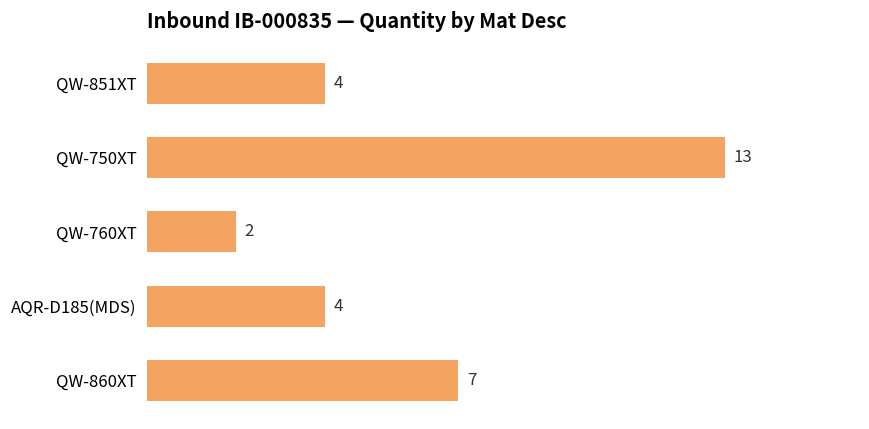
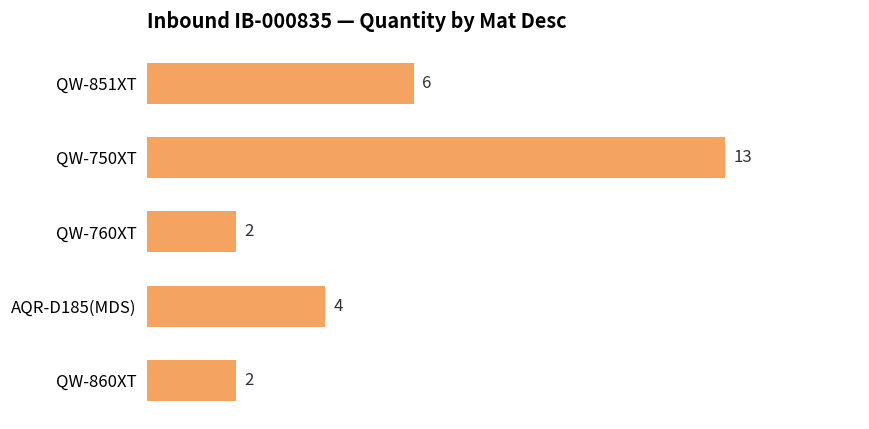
QW-851XT: 4 -> 6
QW-860XT: 7 -> 2
